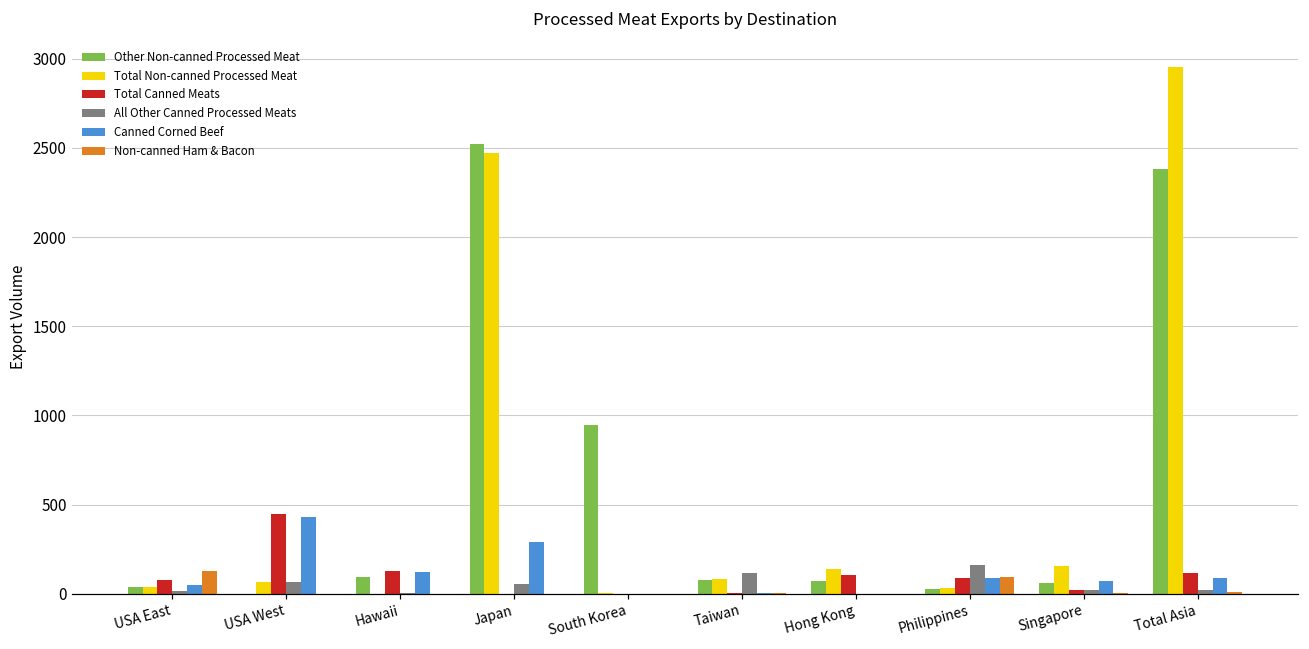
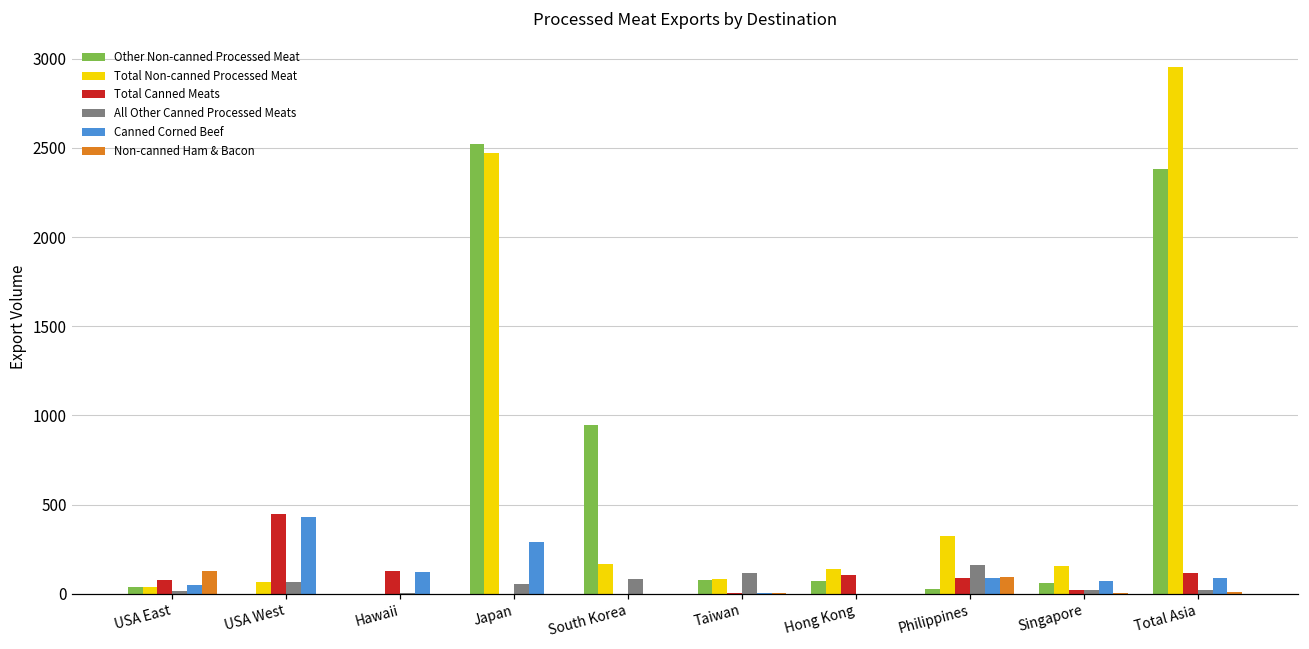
Other Non-canned Processed Meat, Hawaii: 90 -> 0
Total Non-canned Processed Meat, South Korea: 0 -> 170
All Other Canned Processed Meats, South Korea: 0 -> 90
Total Non-canned Processed Meat, Philippines: 30 -> 330
